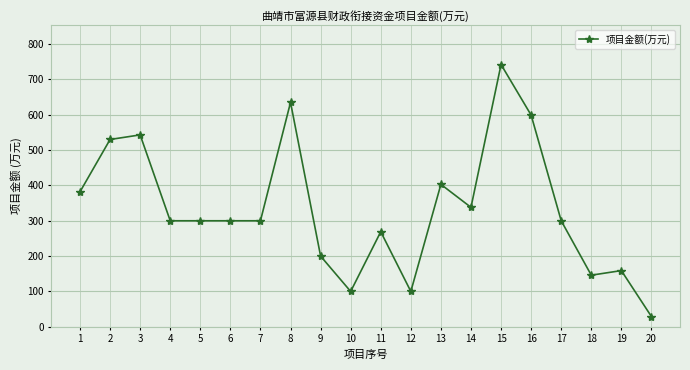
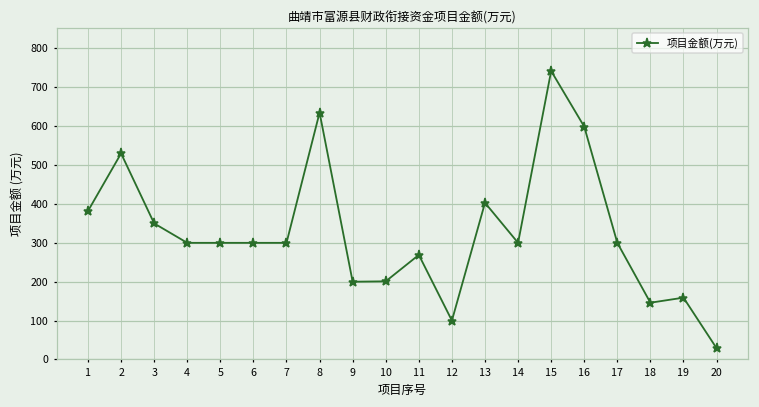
3: 540 -> 350
10: 100 -> 200
14: 340 -> 300
